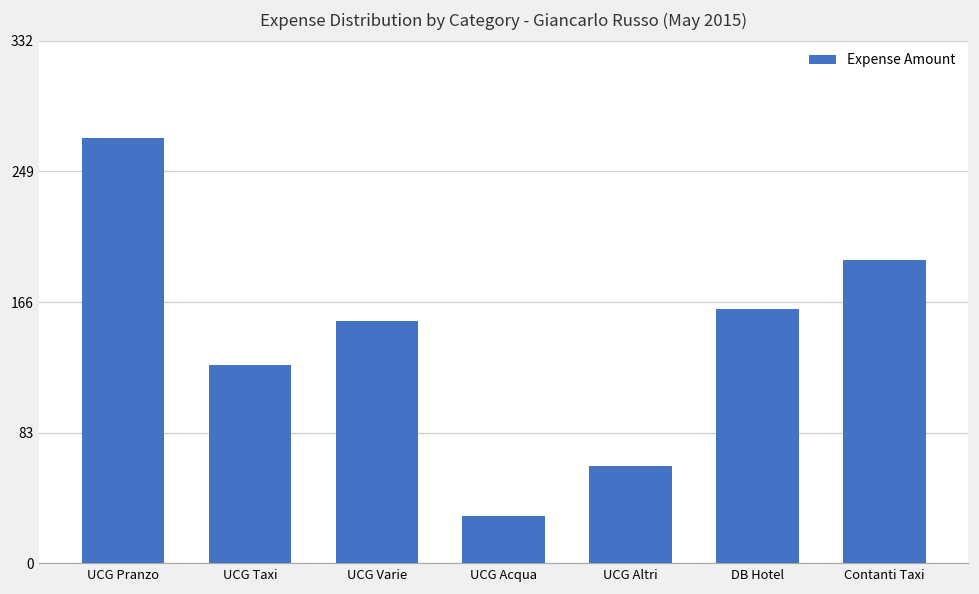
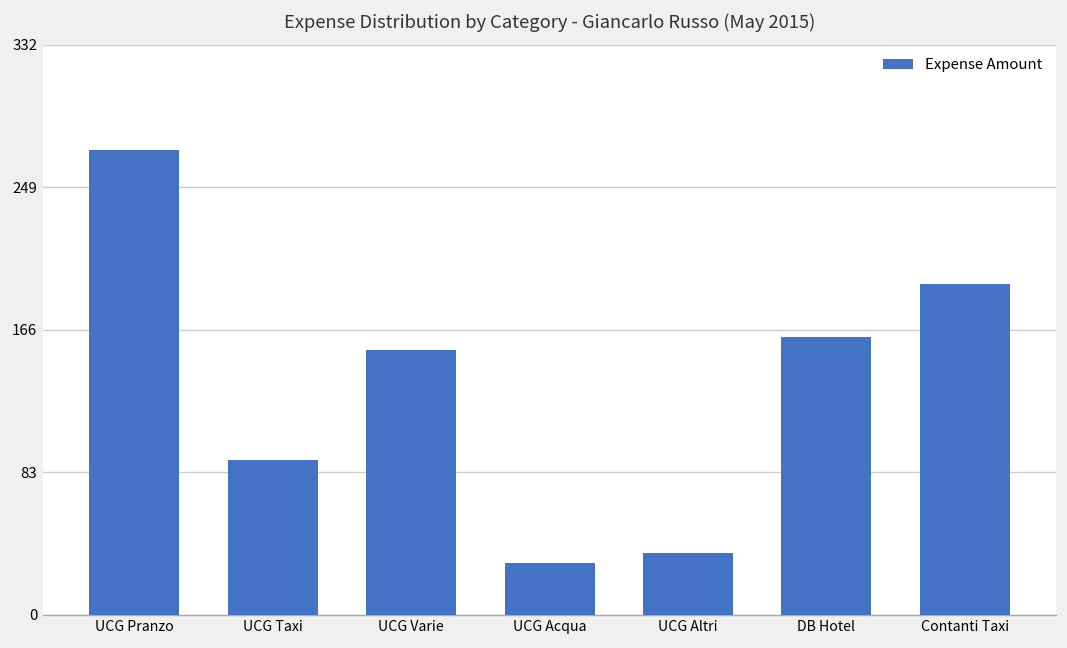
UCG Taxi: 126 -> 90
UCG Altri: 62 -> 36
